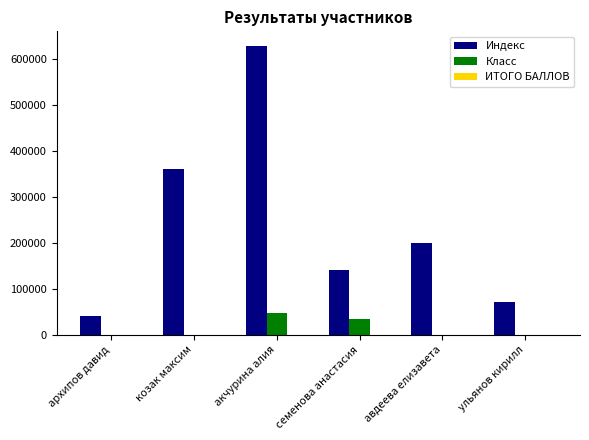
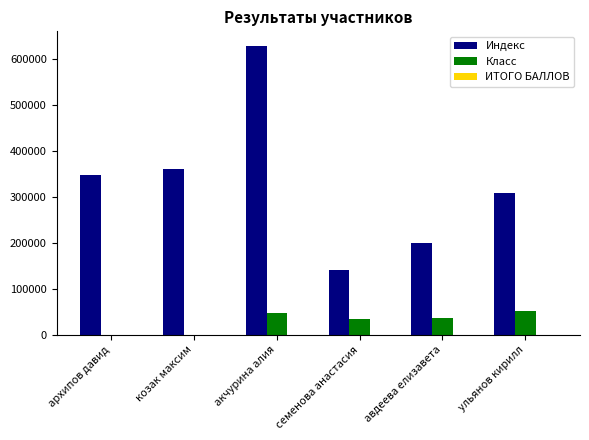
Индекс, архипов давид: 40000 -> 350000
Класс, авдеева елизавета: 0 -> 40000
Индекс, ульянов кирилл: 70000 -> 310000
Класс, ульянов кирилл: 0 -> 50000
